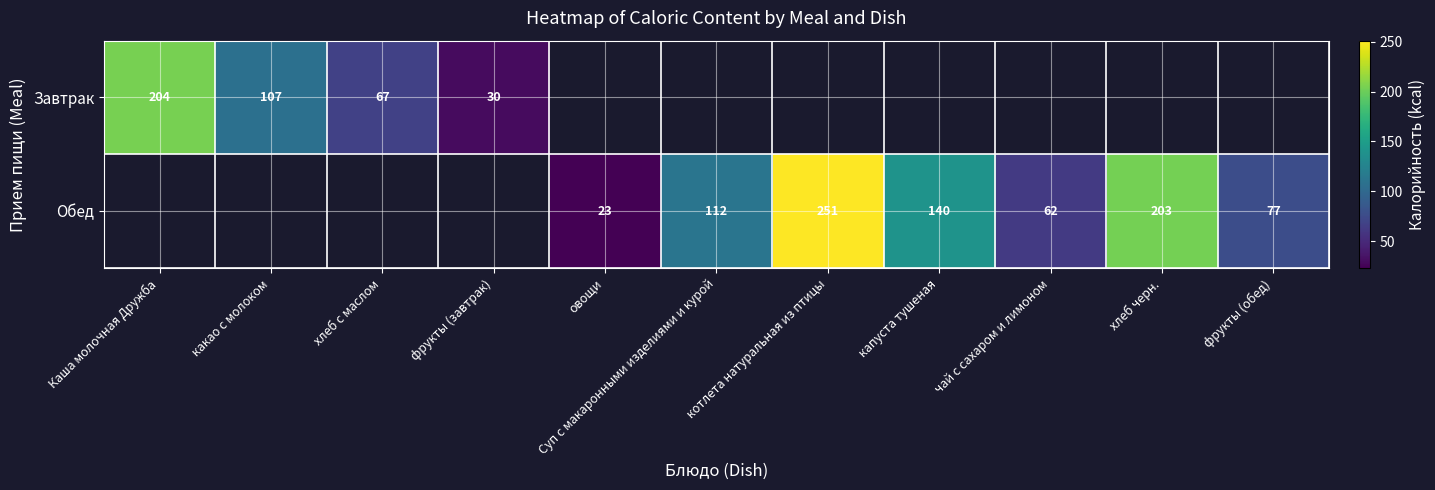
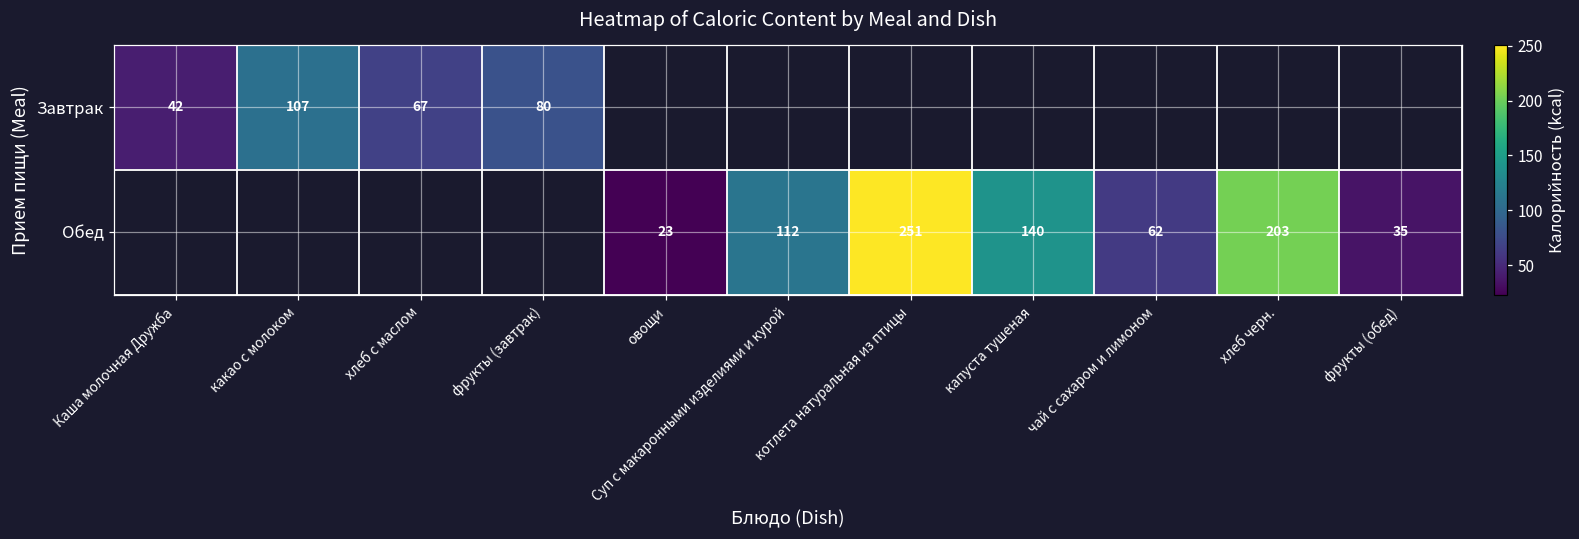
Завтрак, Каша молочная Дружба: 204 -> 42
Завтрак, фрукты (завтрак): 30 -> 80
Обед, фрукты (обед): 77 -> 35
